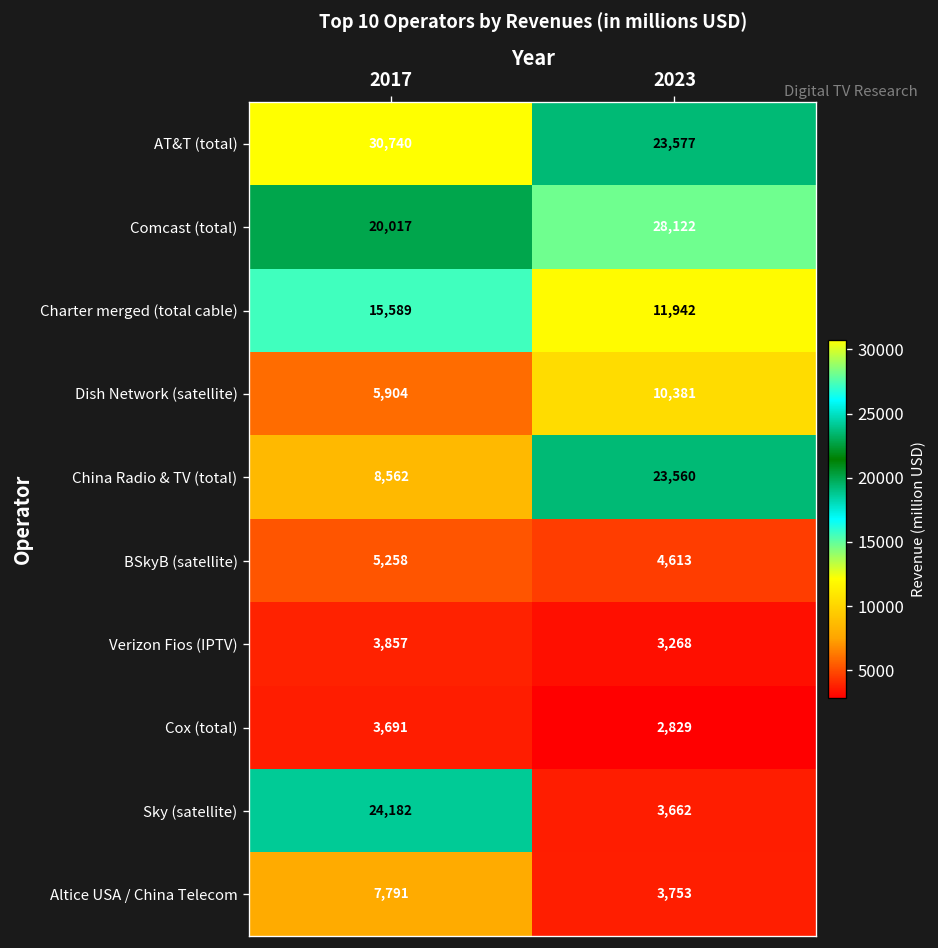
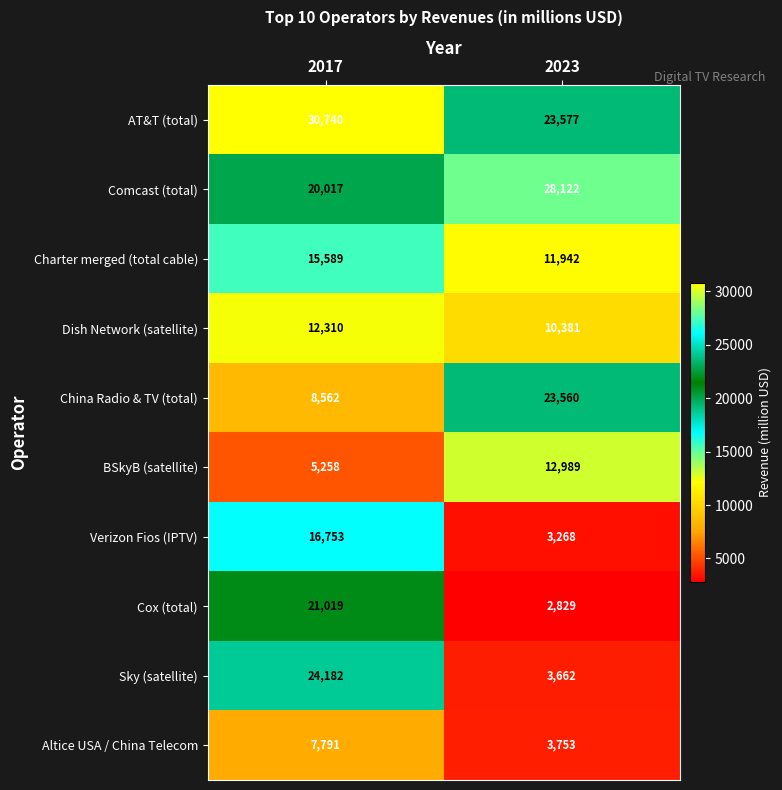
Dish Network (satellite), 2017: 5,904 -> 12,310
BSkyB (satellite), 2023: 4,613 -> 12,989
Verizon Fios (IPTV), 2017: 3,857 -> 16,753
Cox (total), 2017: 3,691 -> 21,019
